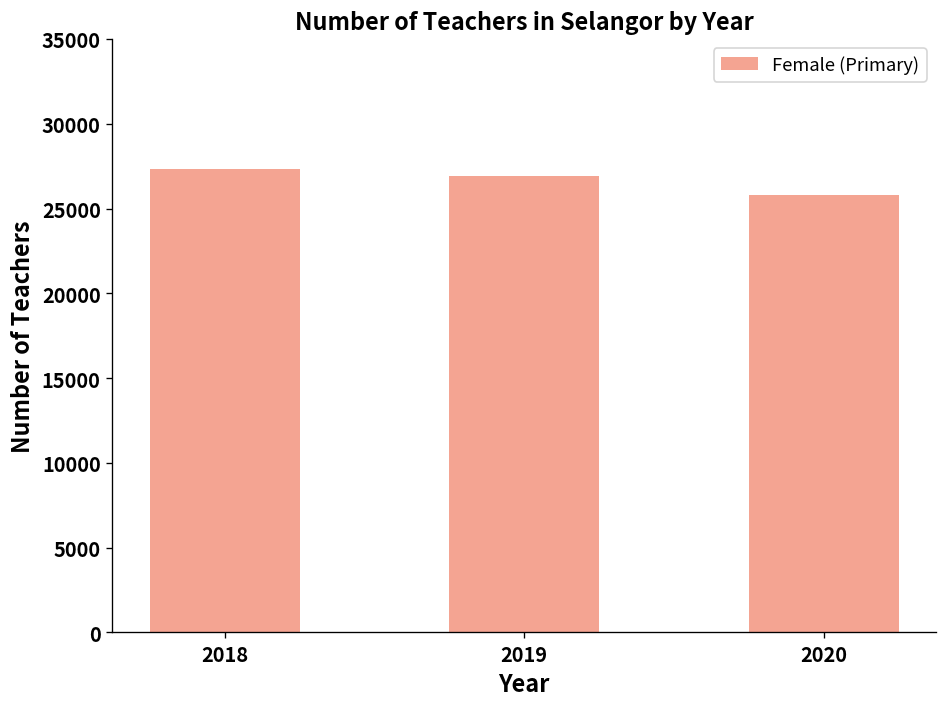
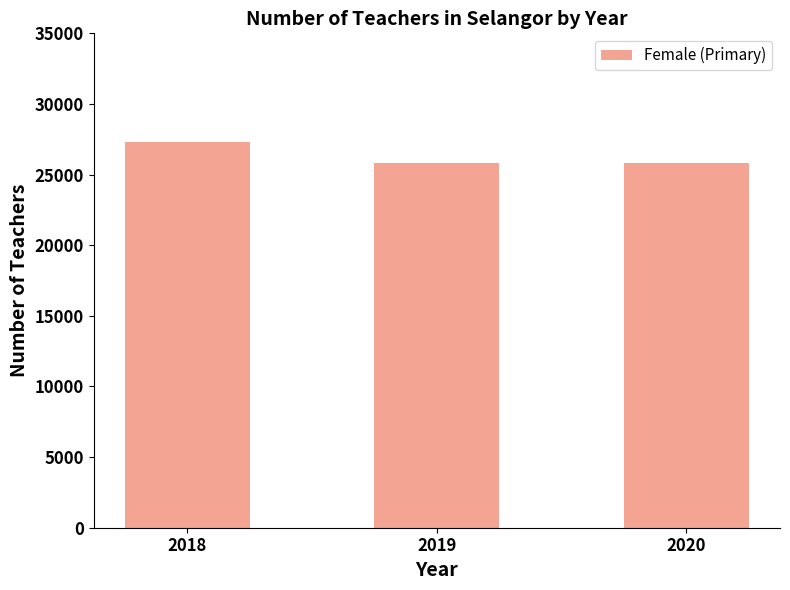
2019: 26900 -> 25800
